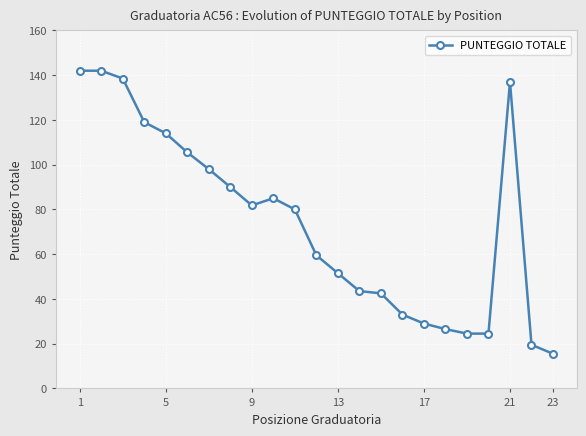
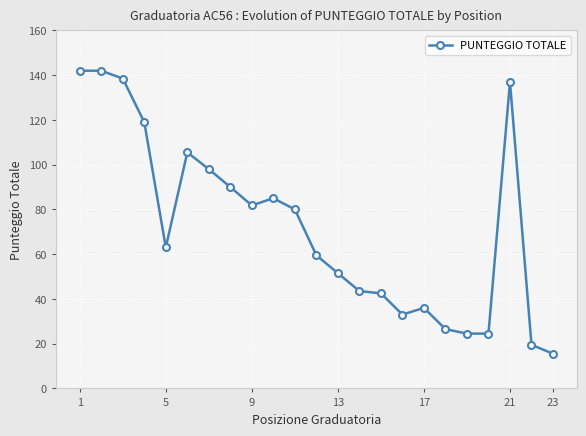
5: 114 -> 63
17: 29 -> 36
